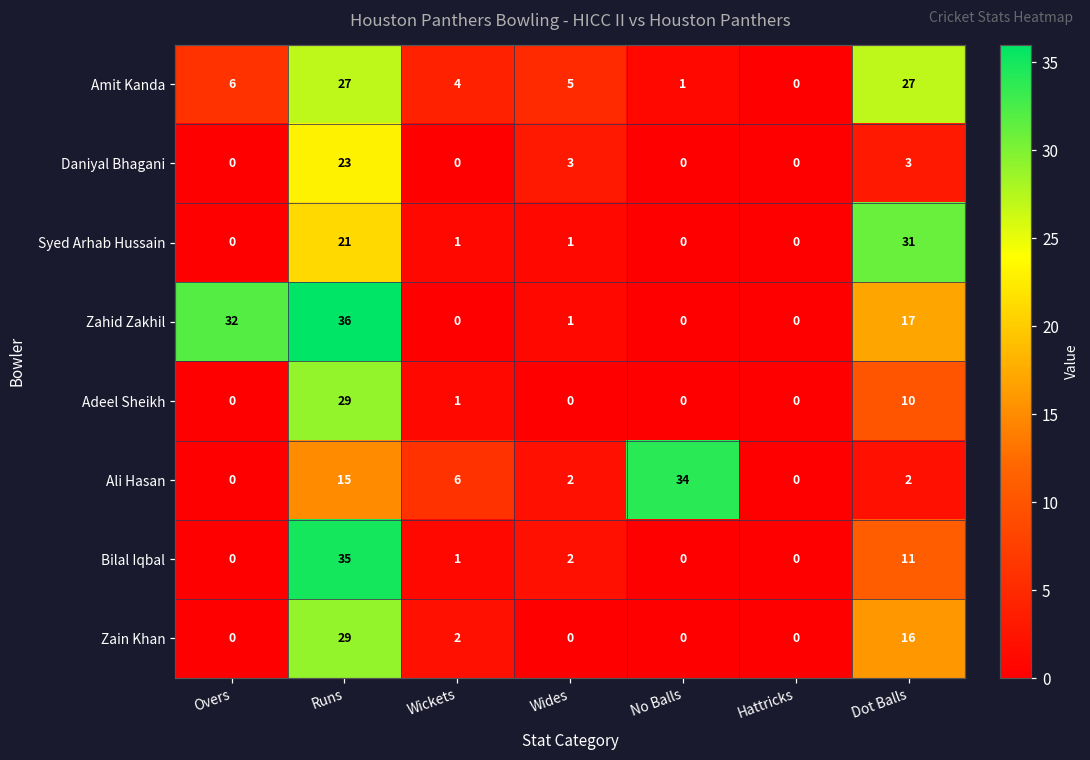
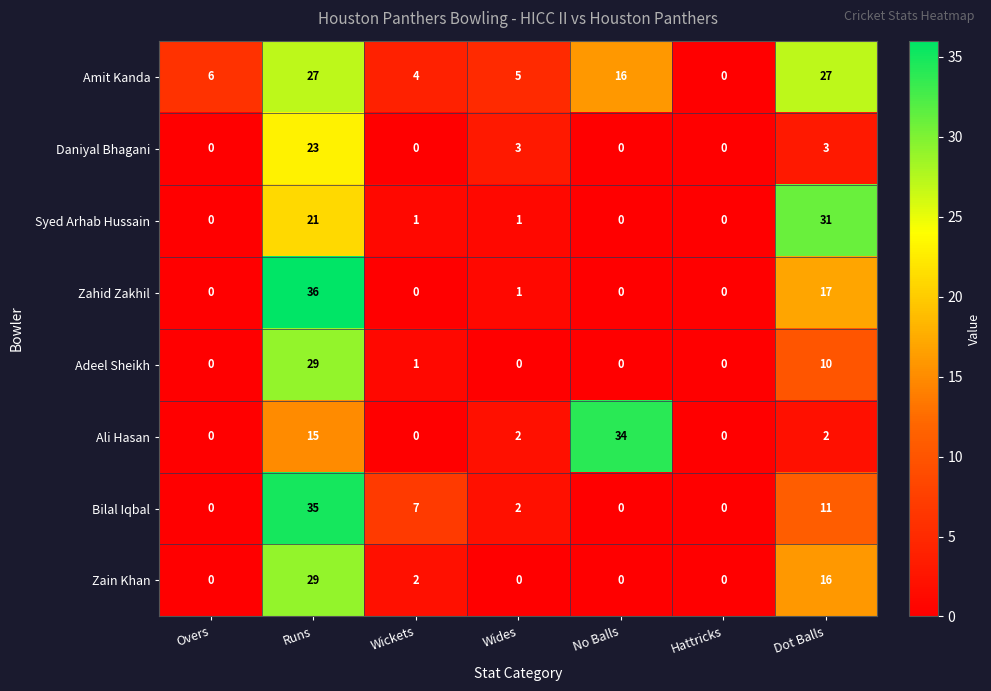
Amit Kanda, No Balls: 1 -> 16
Zahid Zakhil, Overs: 32 -> 0
Ali Hasan, Wickets: 6 -> 0
Bilal Iqbal, Wickets: 1 -> 7
